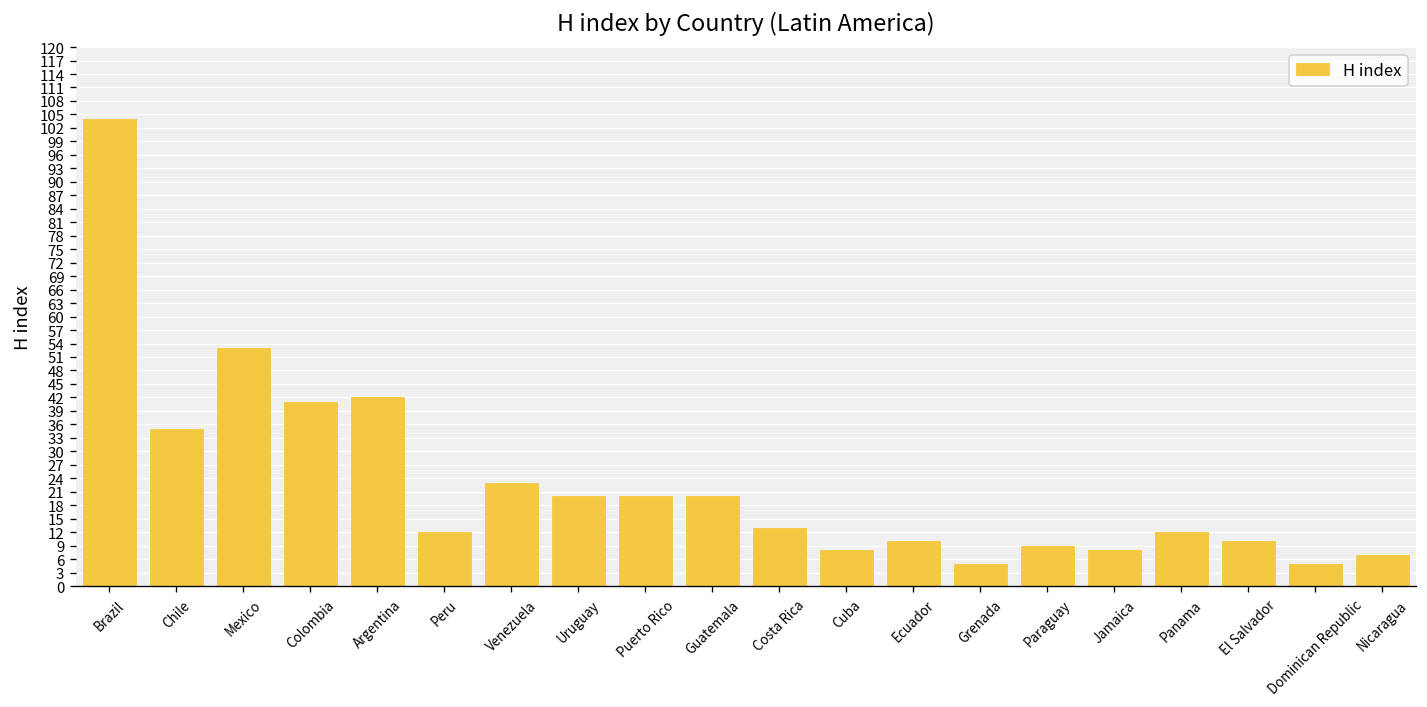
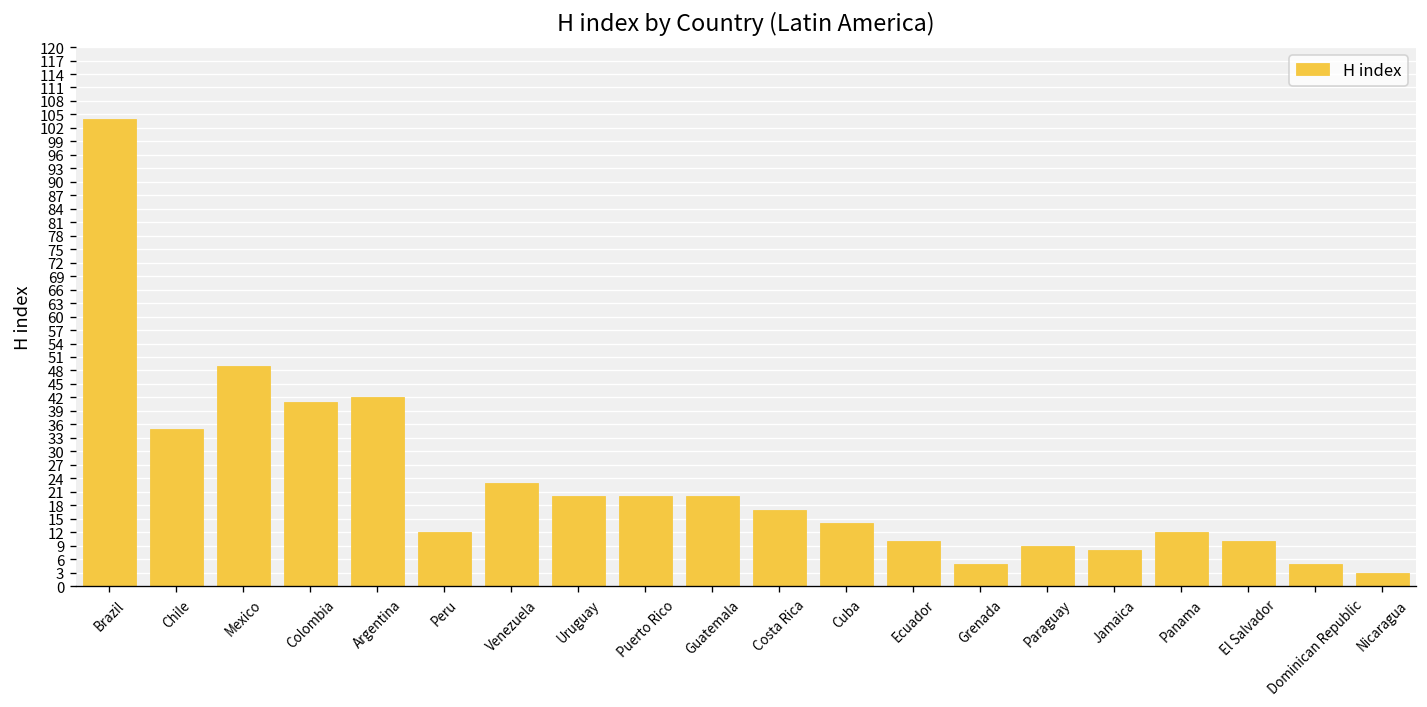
Mexico: 53 -> 49
Costa Rica: 13 -> 17
Cuba: 8 -> 14
Nicaragua: 7 -> 3
